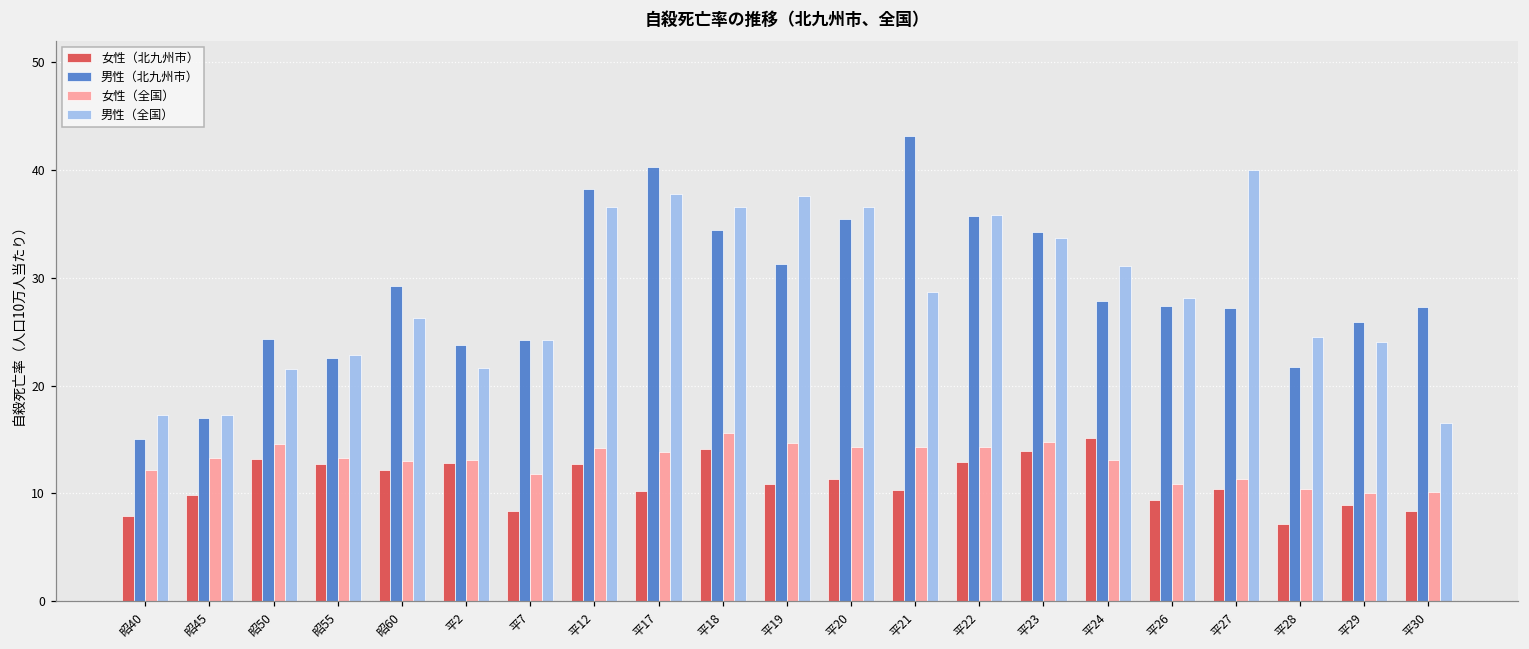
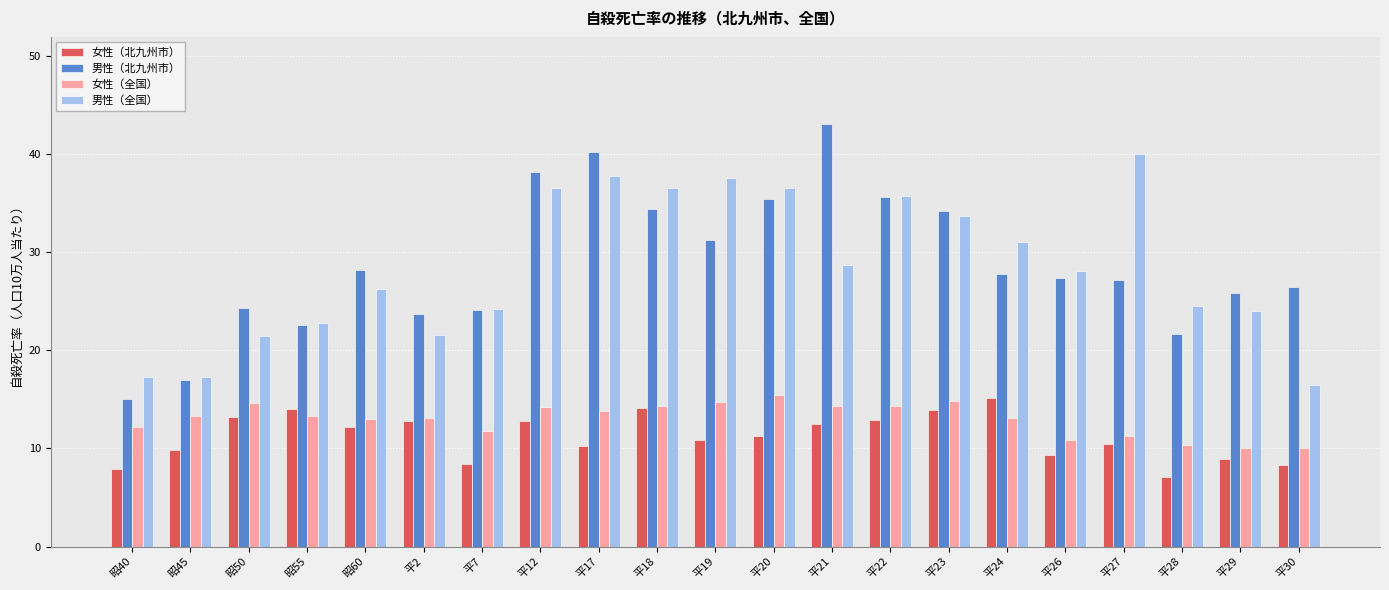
女性（北九州市）, 昭55: 13 -> 14
男性（北九州市）, 昭60: 29 -> 28
女性（全国）, 平18: 16 -> 14
女性（全国）, 平20: 14 -> 16
女性（北九州市）, 平21: 10 -> 12
男性（北九州市）, 平30: 27 -> 26
